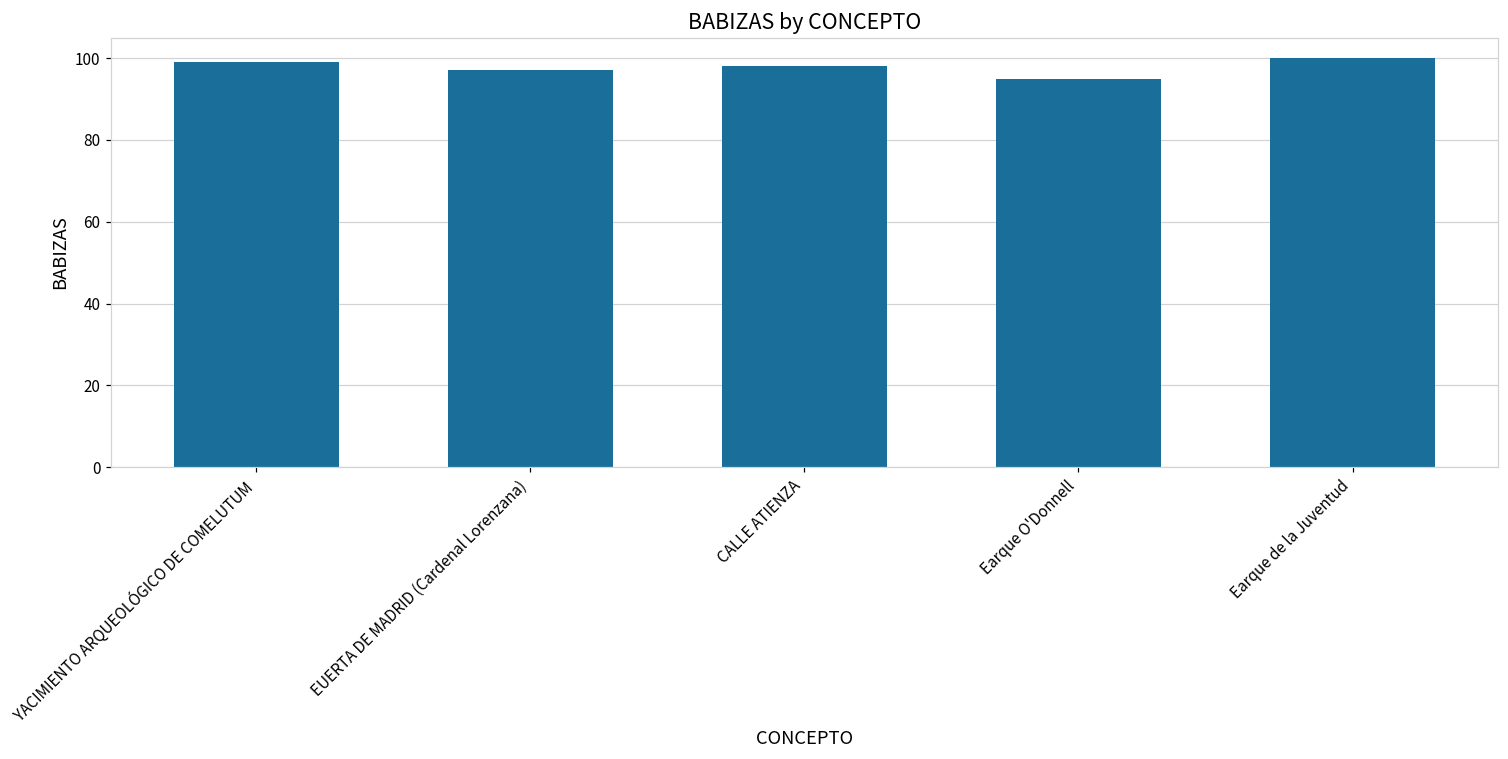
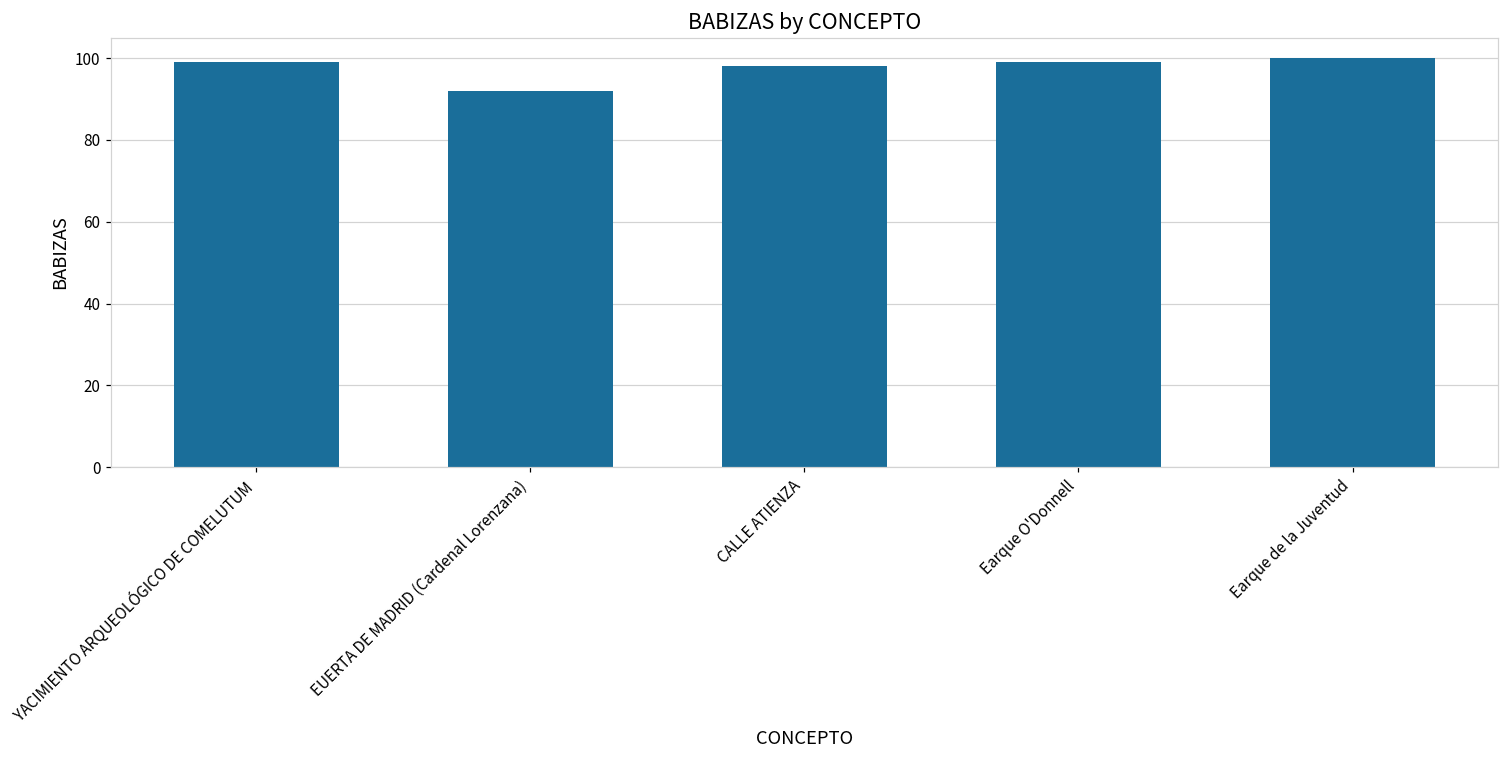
EUERTA DE MADRID (Cardenal Lorenzana): 97 -> 92
Earque O'Donnell: 95 -> 99
